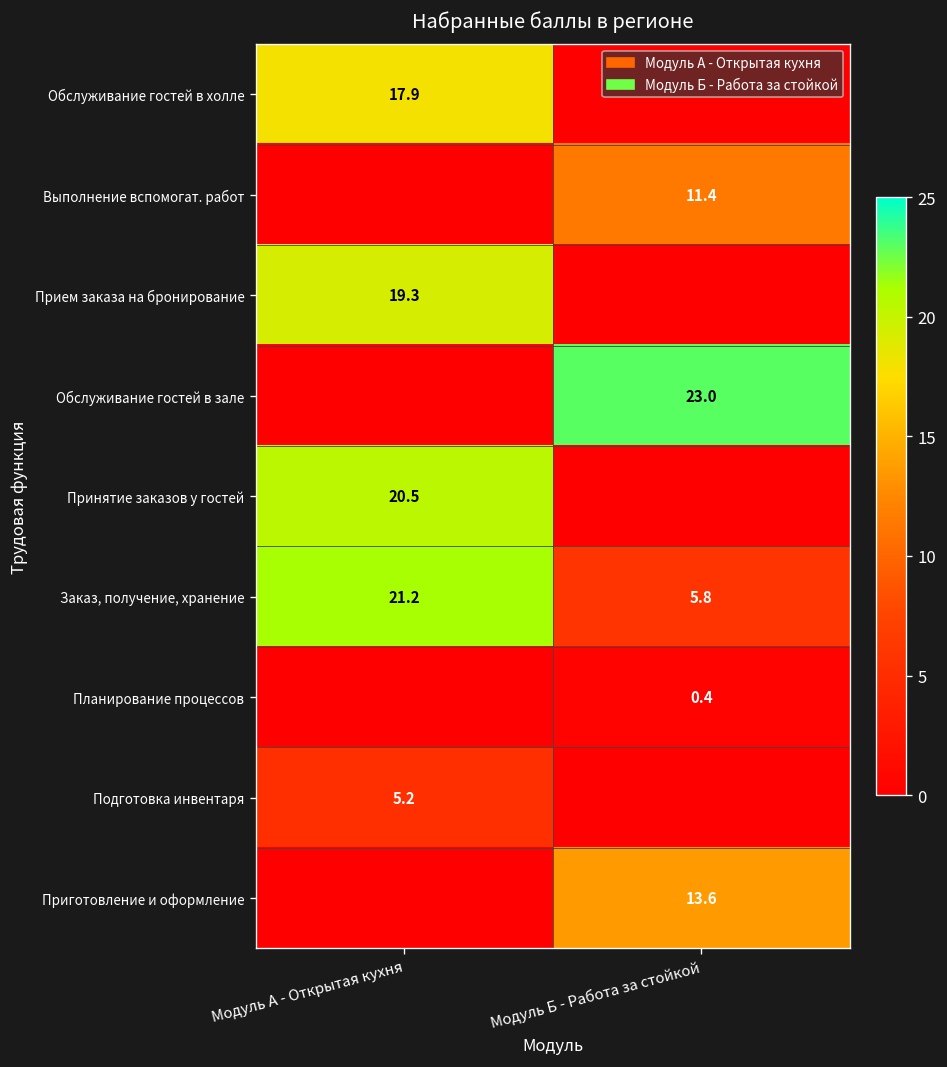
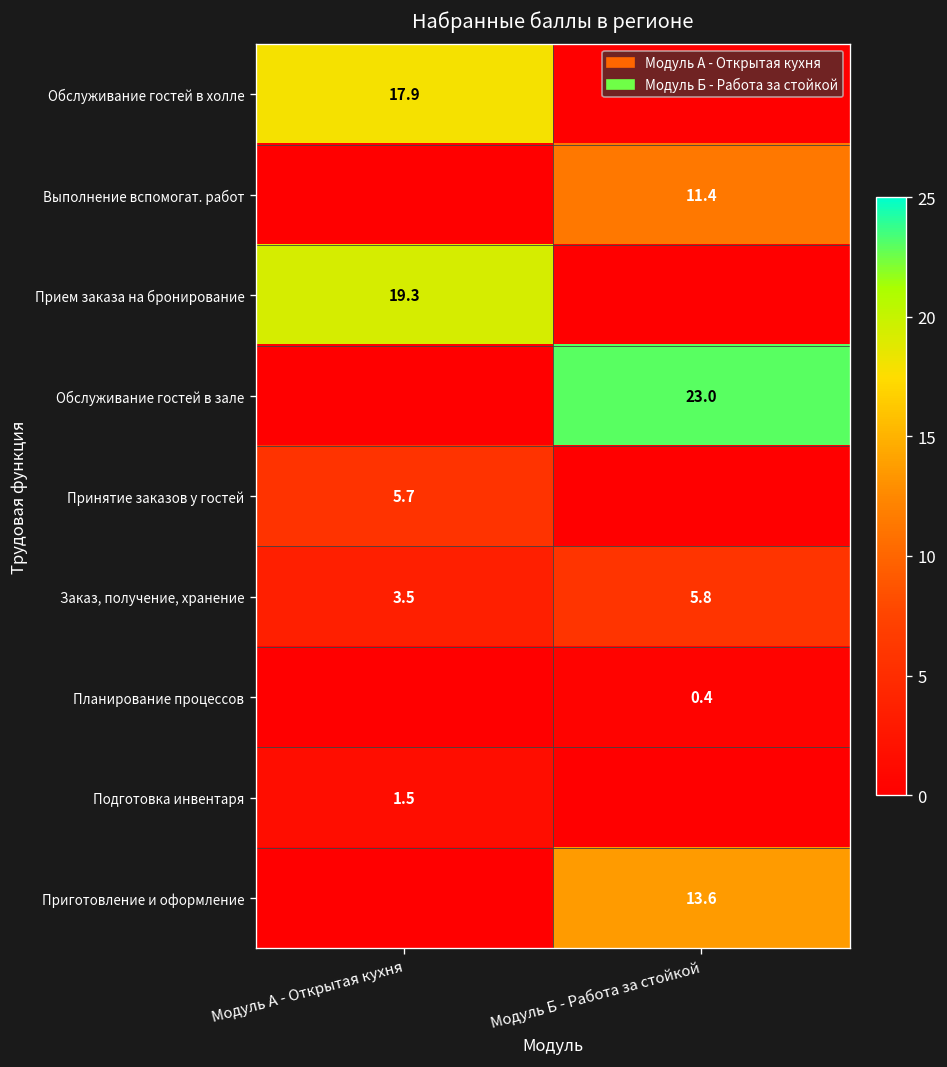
Принятие заказов у гостей, Модуль А - Открытая кухня: 20.5 -> 5.7
Заказ, получение, хранение, Модуль А - Открытая кухня: 21.2 -> 3.5
Подготовка инвентаря, Модуль А - Открытая кухня: 5.2 -> 1.5
